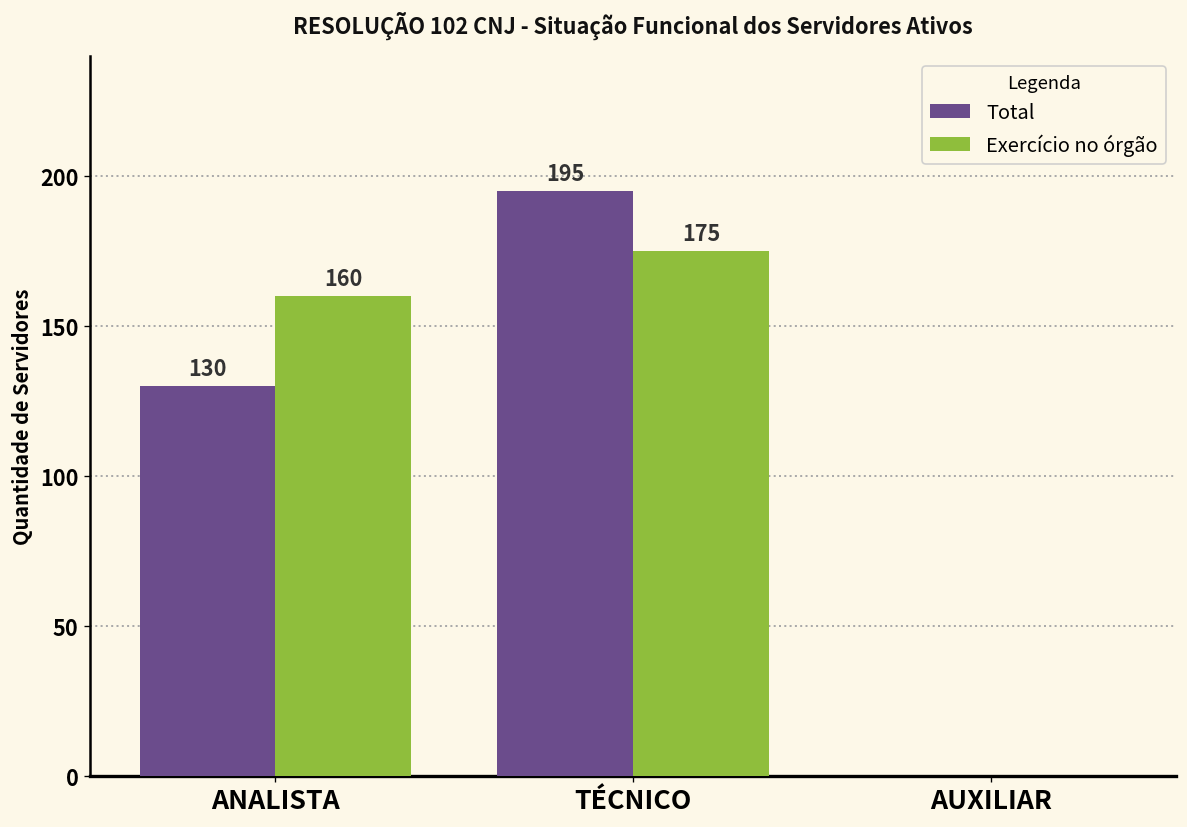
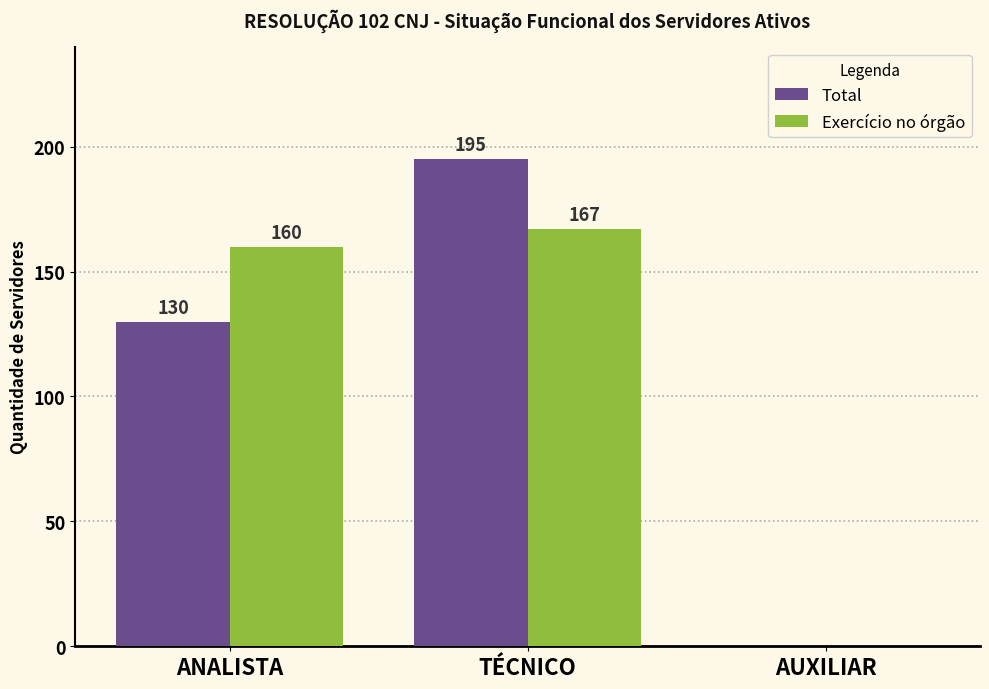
Exercício no órgão, TÉCNICO: 175 -> 167
